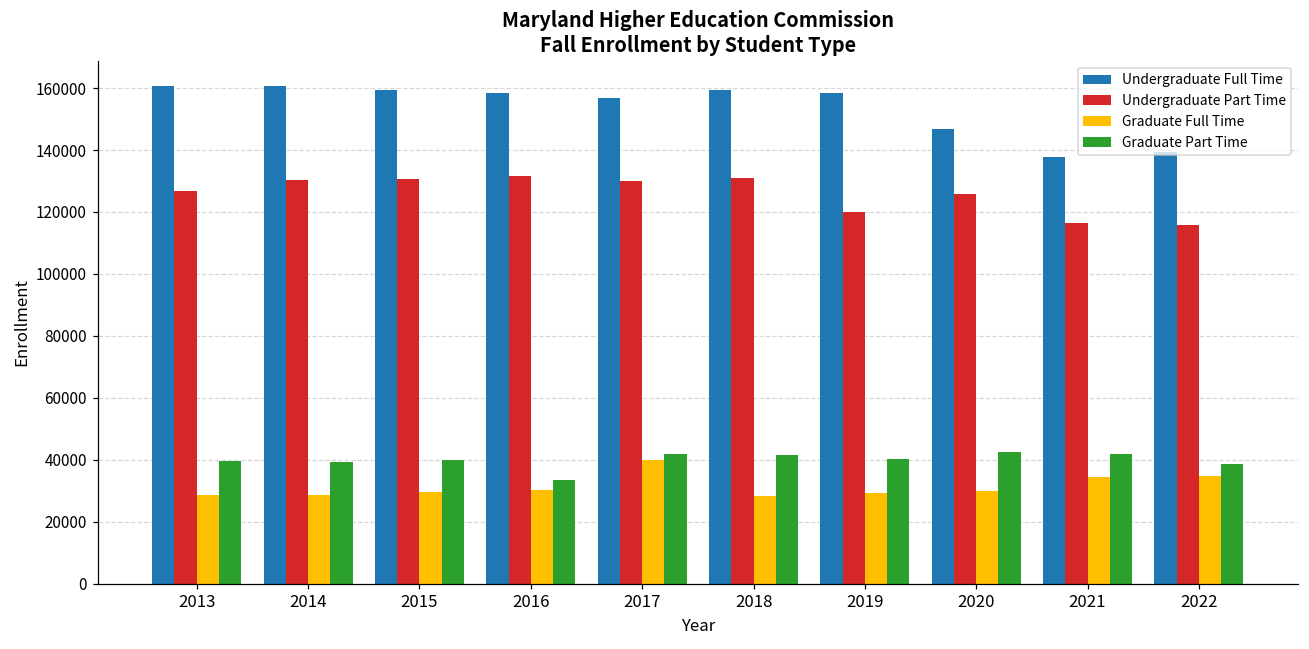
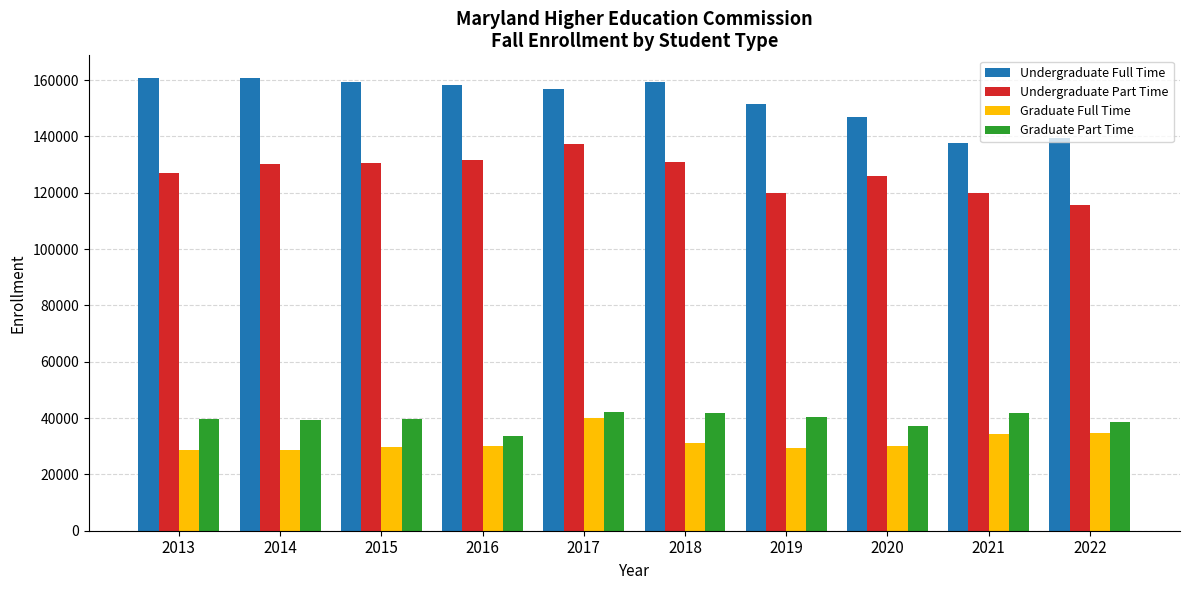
Undergraduate Part Time, 2017: 130000 -> 137000
Graduate Full Time, 2018: 28000 -> 31000
Undergraduate Full Time, 2019: 158000 -> 152000
Graduate Part Time, 2020: 43000 -> 37000
Undergraduate Part Time, 2021: 116000 -> 120000
